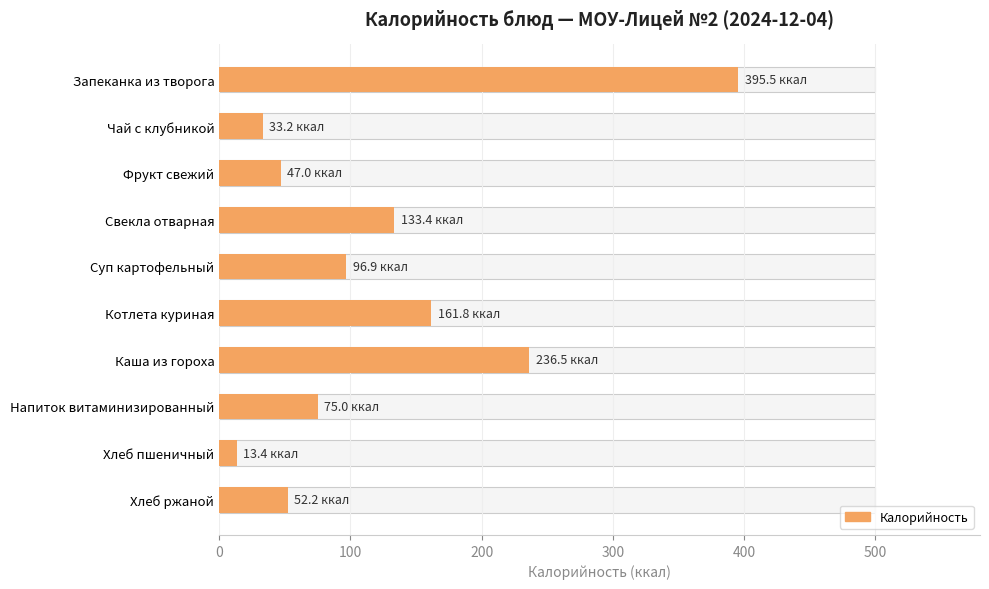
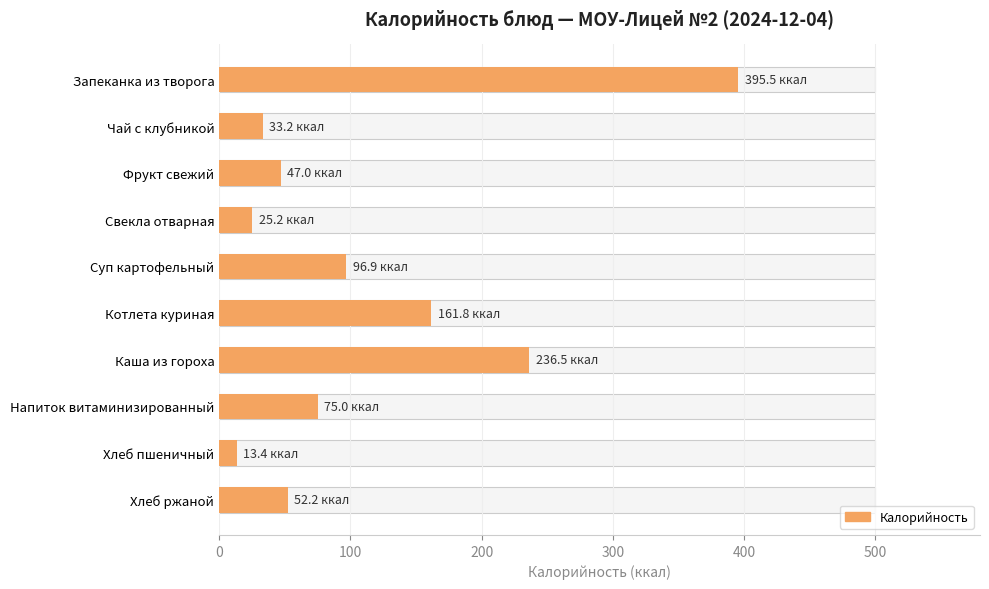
Калорийность, Свекла отварная: 133.4 -> 25.2
